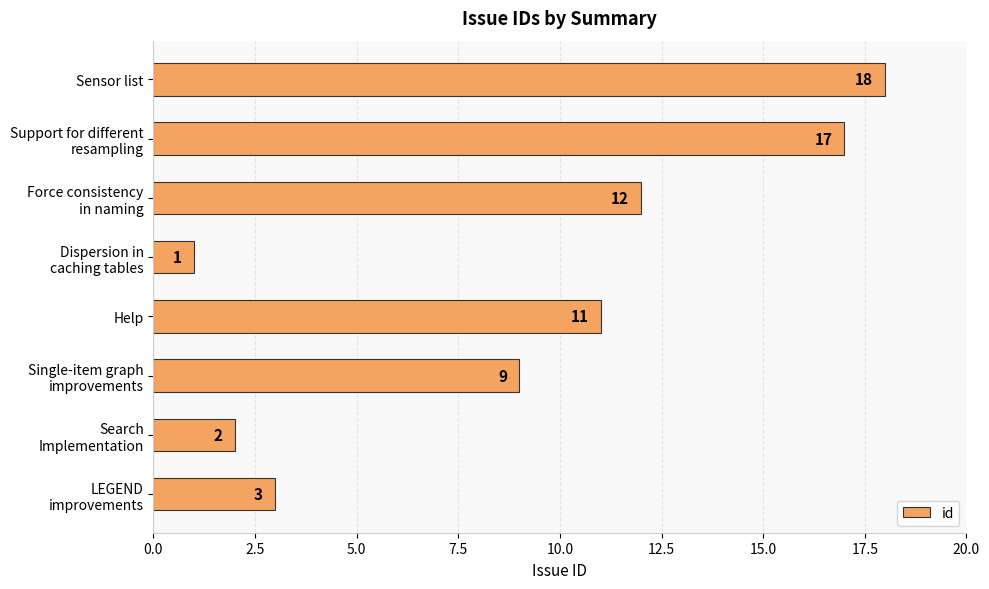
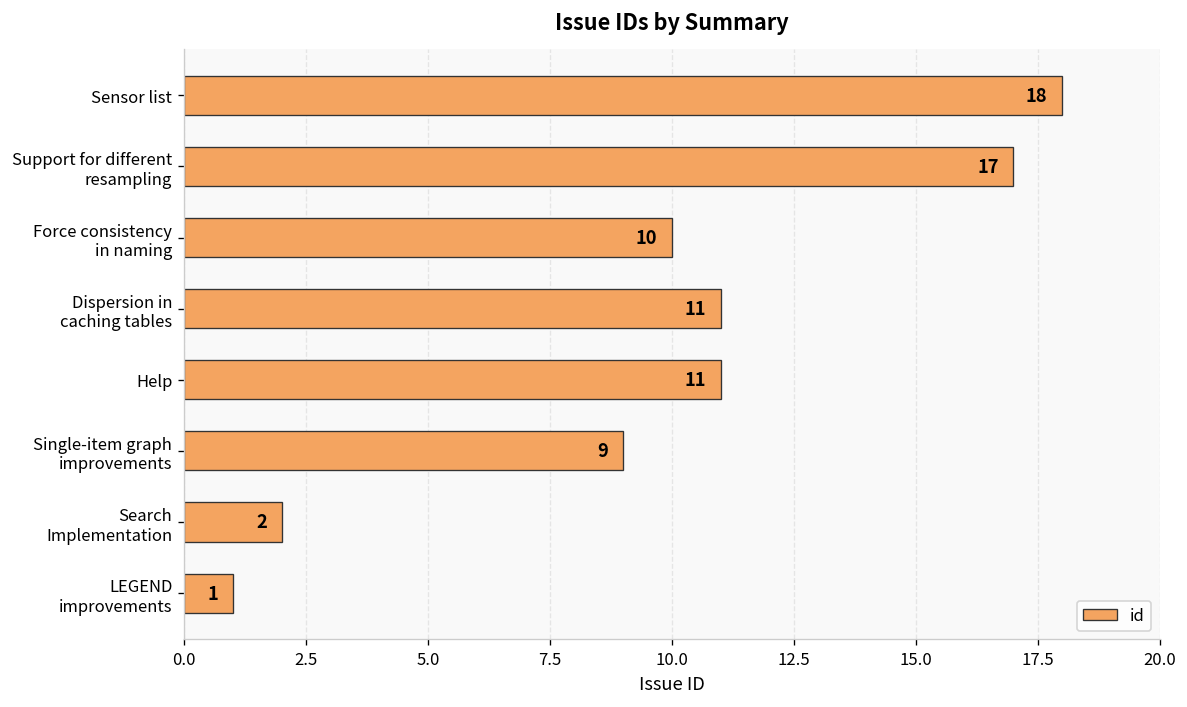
Force consistency in naming: 12 -> 10
Dispersion in caching tables: 1 -> 11
LEGEND improvements: 3 -> 1
